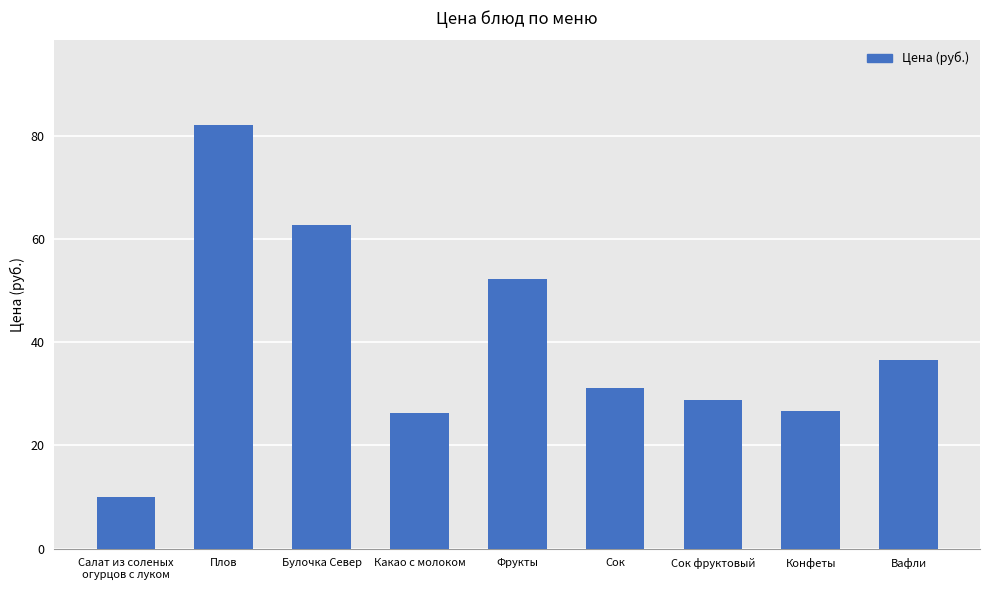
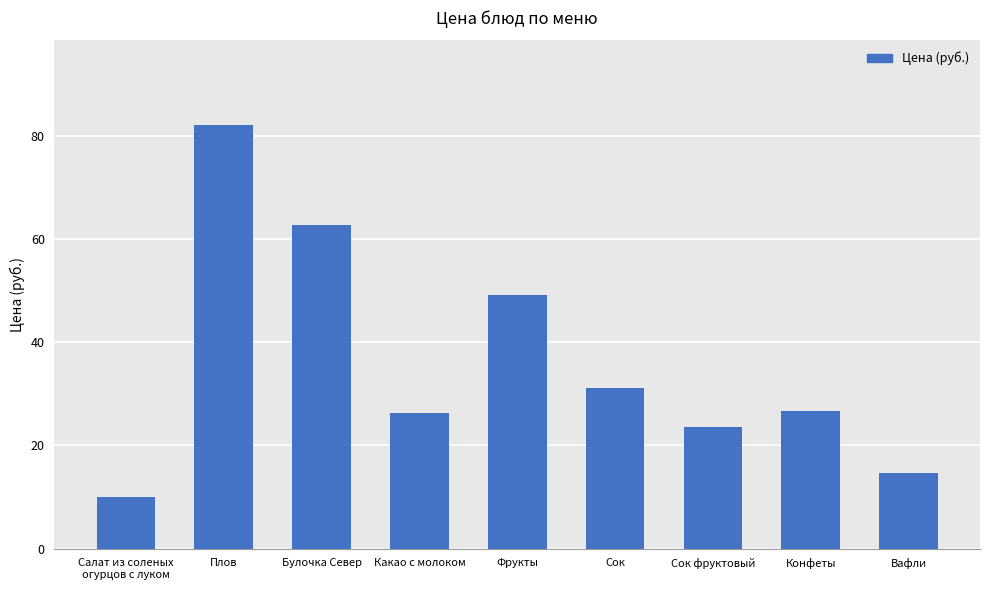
Фрукты: 52 -> 49
Сок фруктовый: 29 -> 24
Вафли: 37 -> 15
